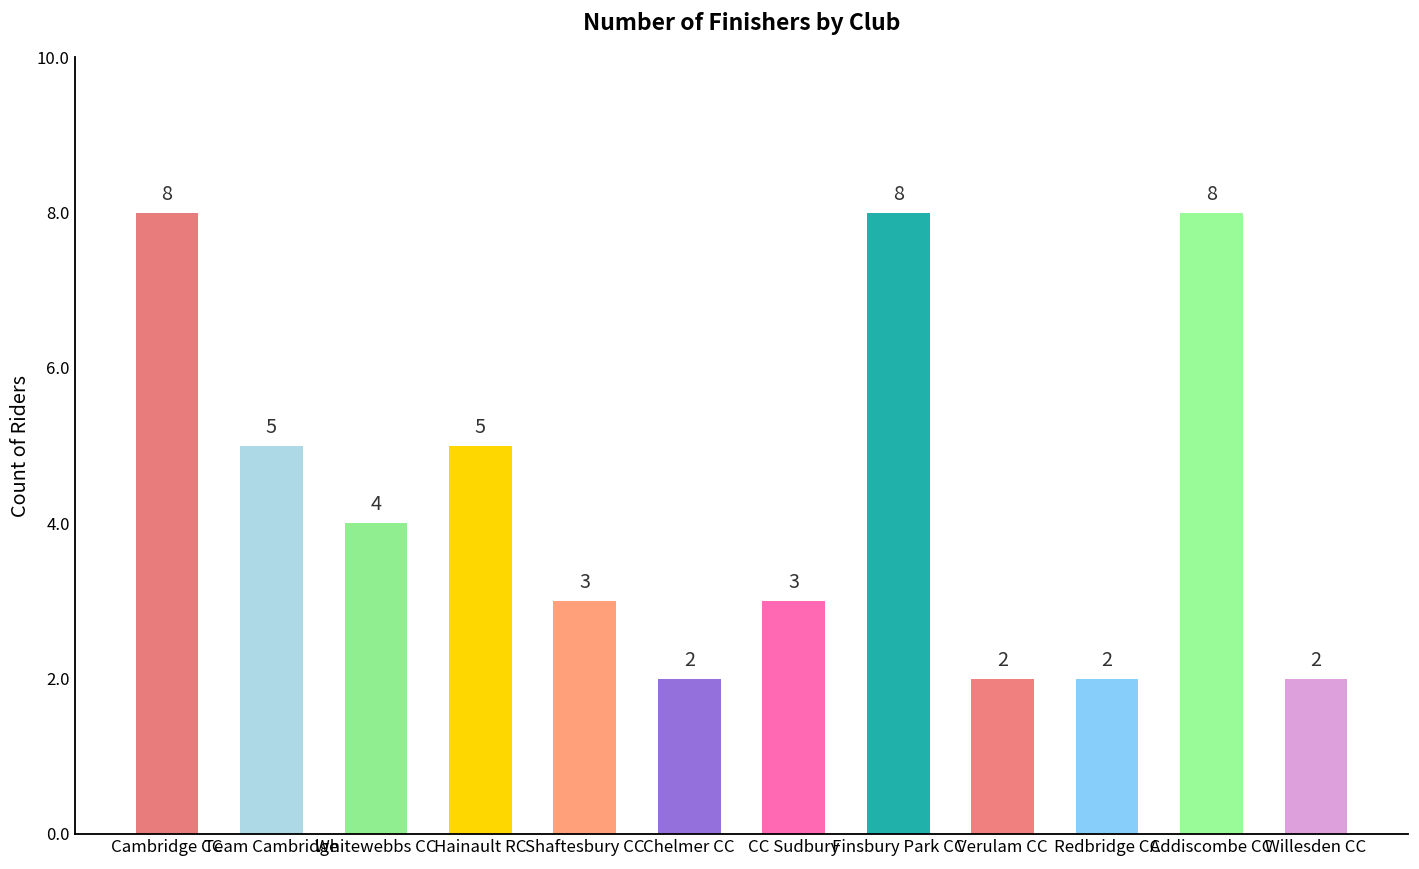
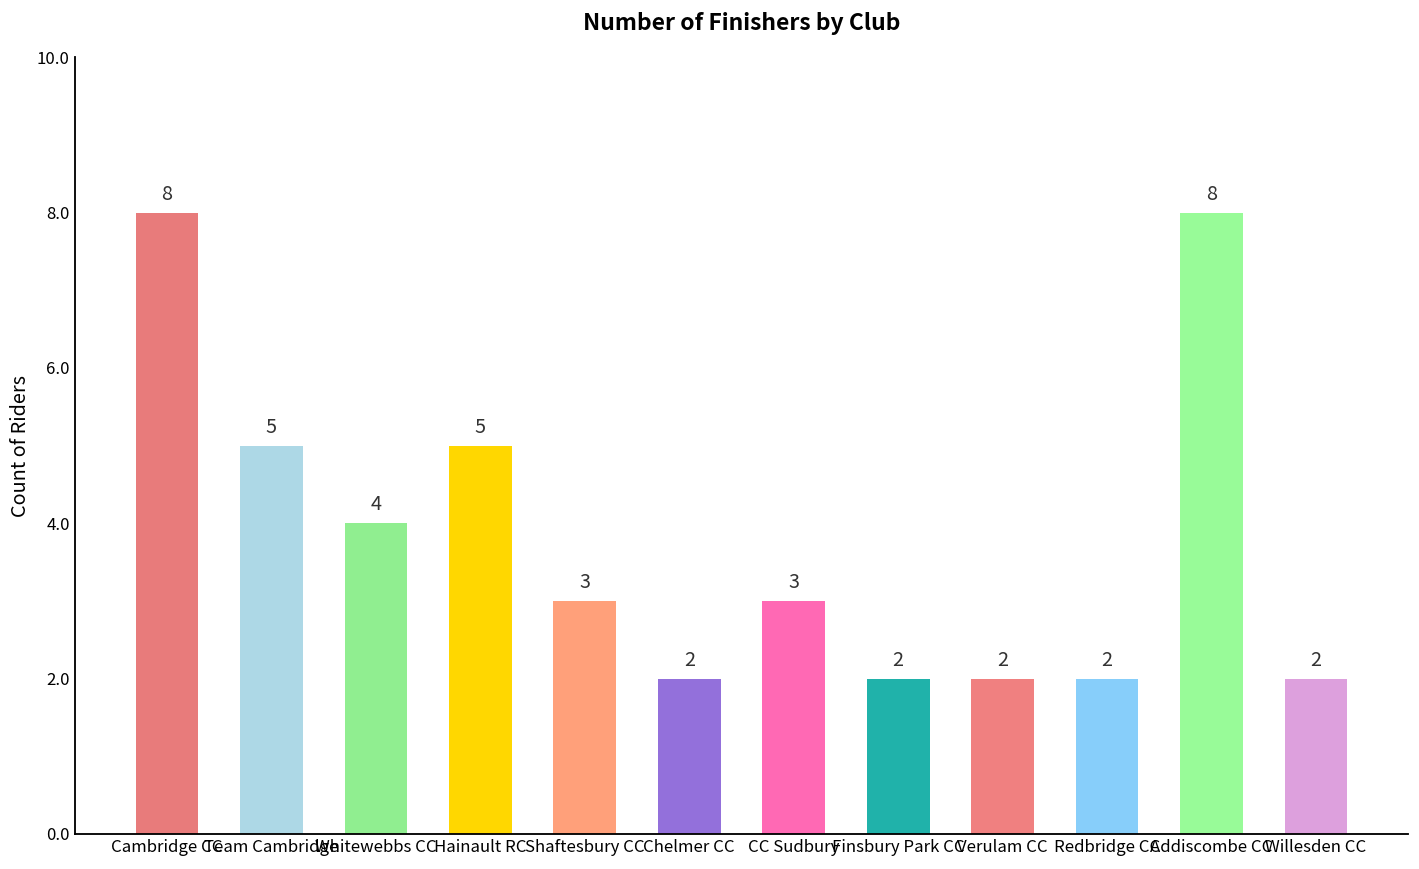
Finsbury Park CC: 8 -> 2
